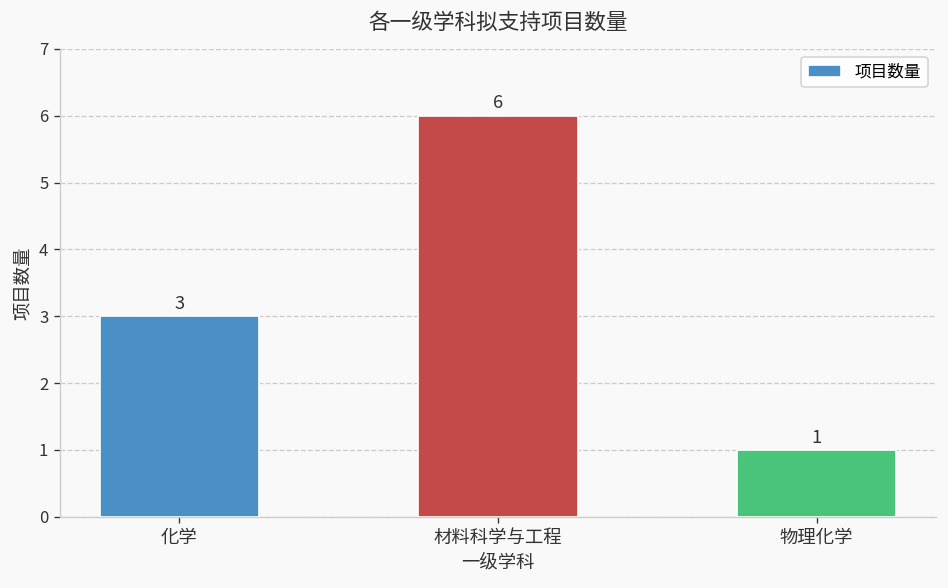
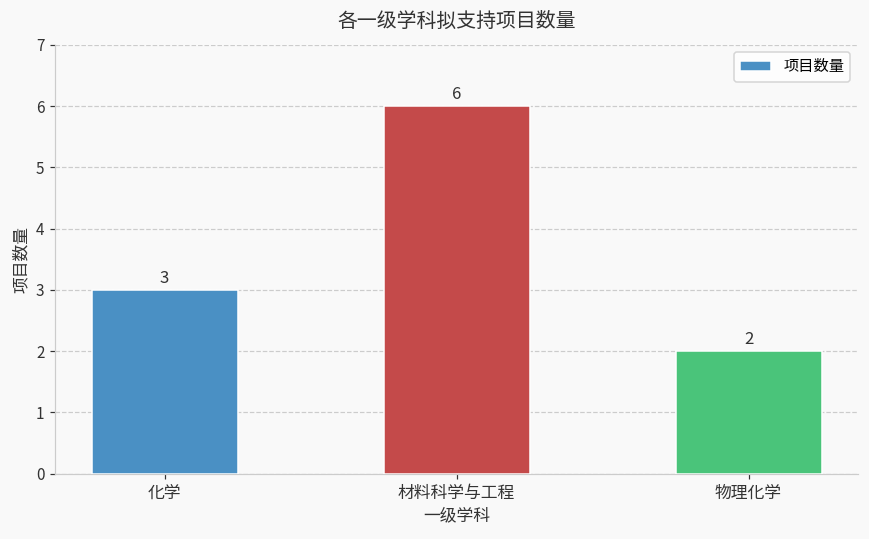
物理化学: 1 -> 2
